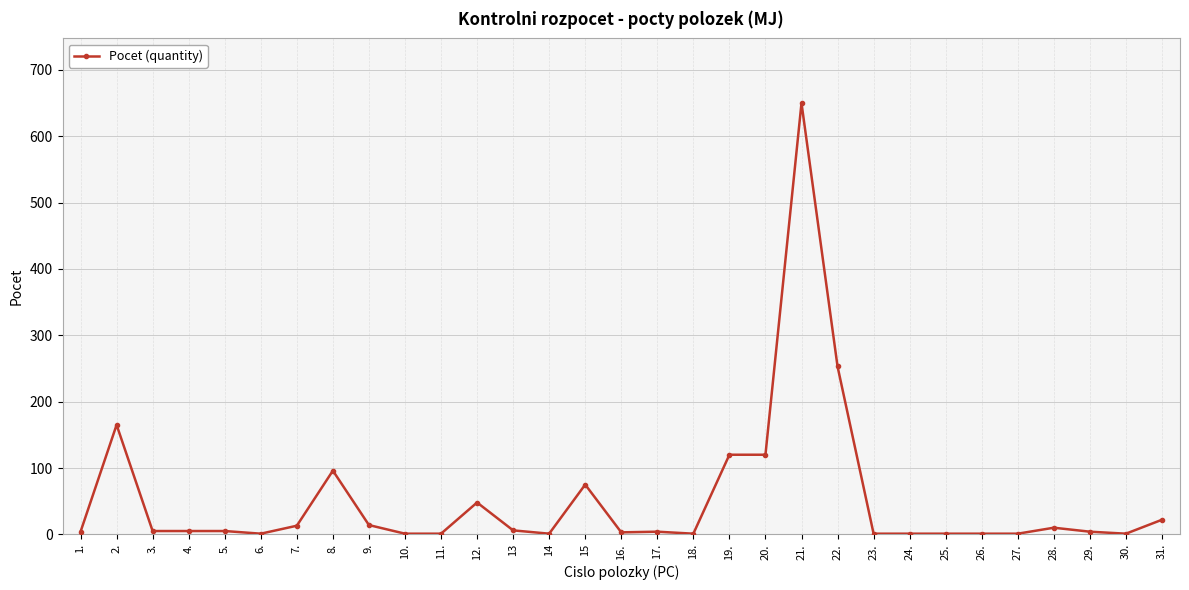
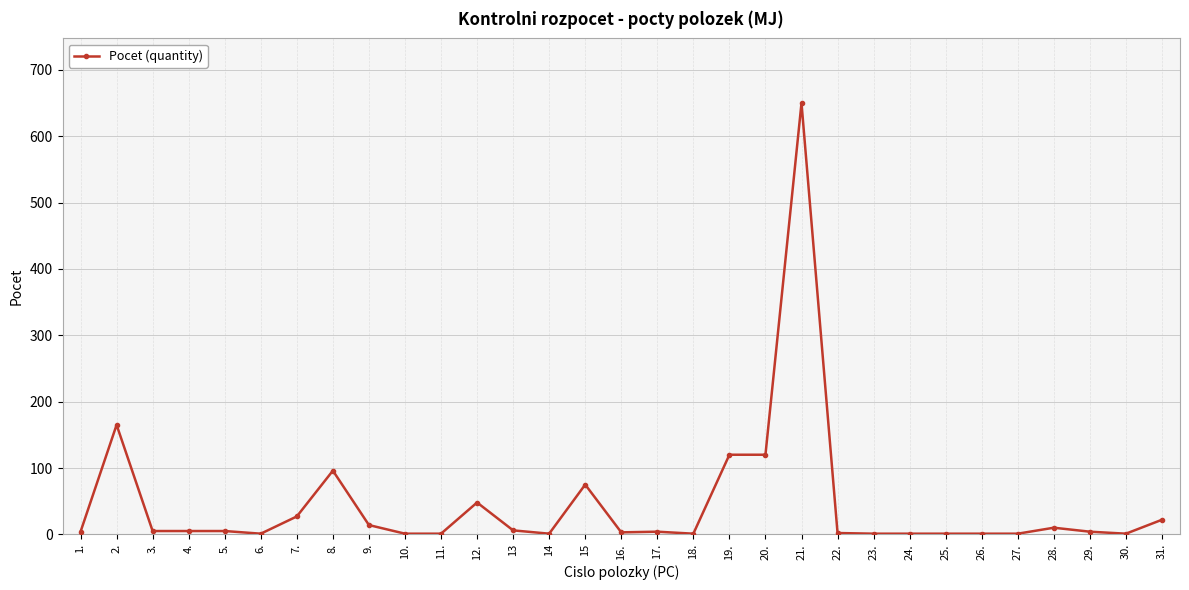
7.: 10 -> 30
22.: 250 -> 0
